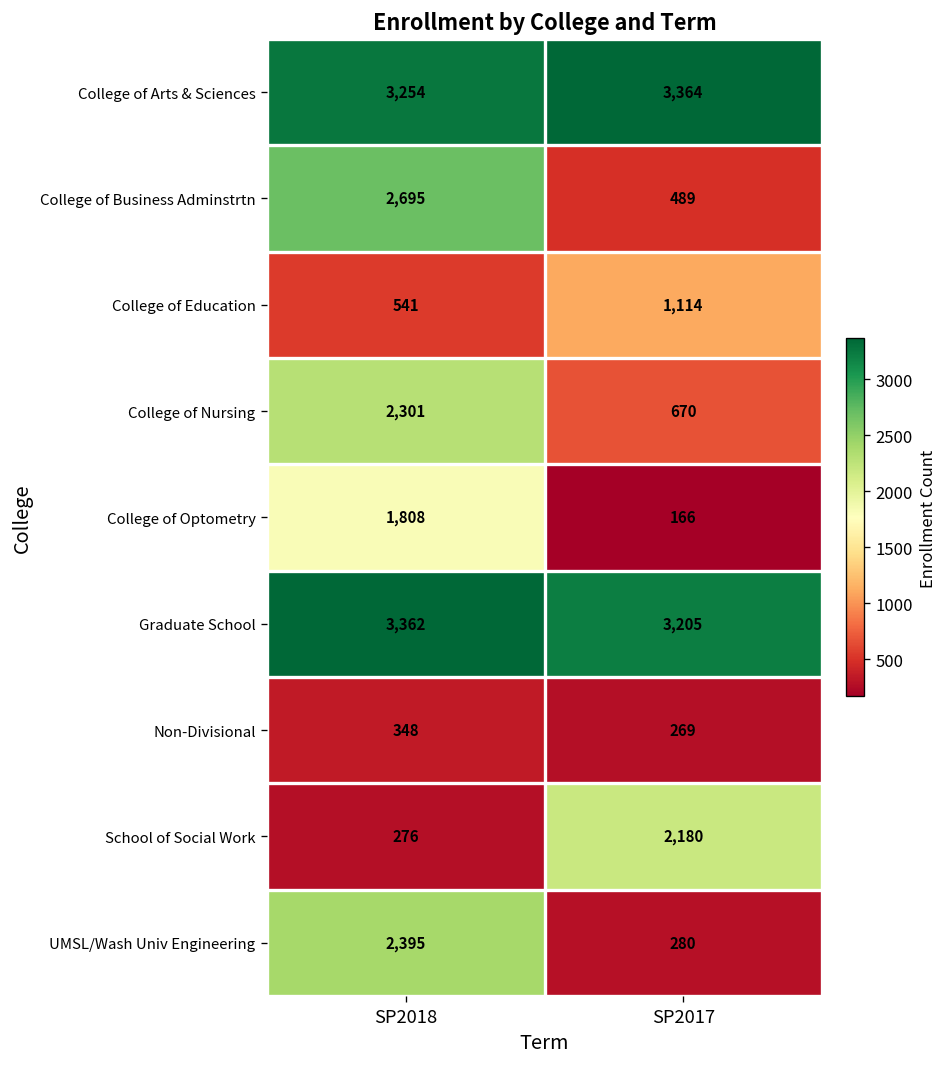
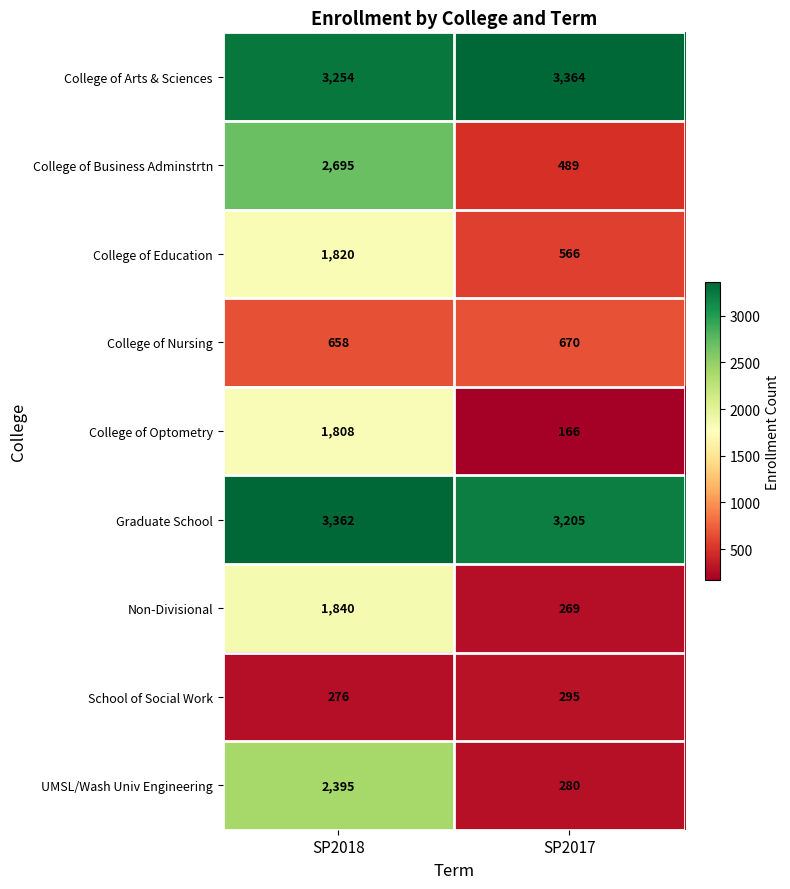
College of Education, SP2018: 541 -> 1,820
College of Education, SP2017: 1,114 -> 566
College of Nursing, SP2018: 2,301 -> 658
Non-Divisional, SP2018: 348 -> 1,840
School of Social Work, SP2017: 2,180 -> 295
